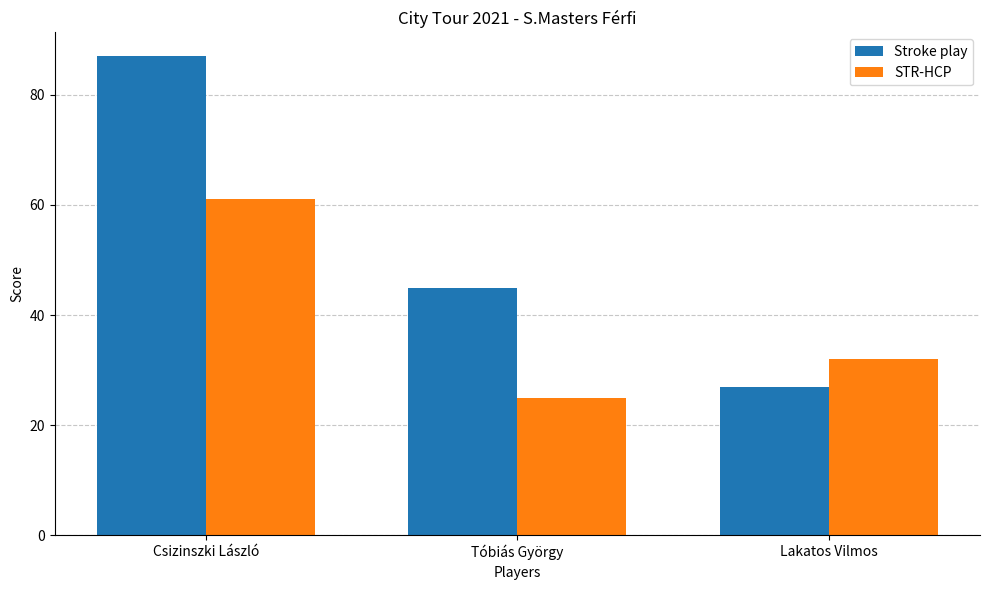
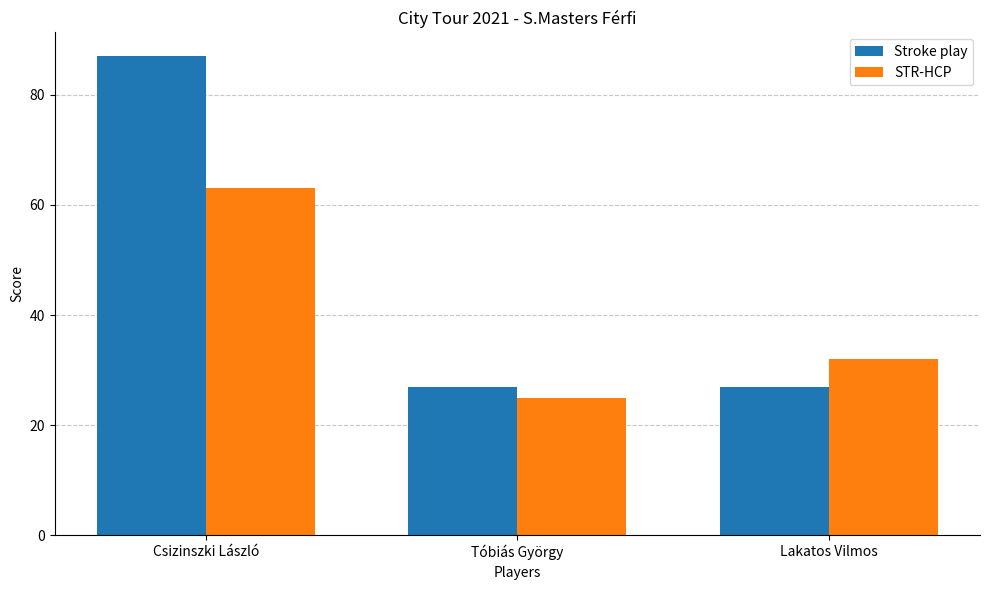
STR-HCP, Csizinszki László: 61 -> 63
Stroke play, Tóbiás György: 45 -> 27
